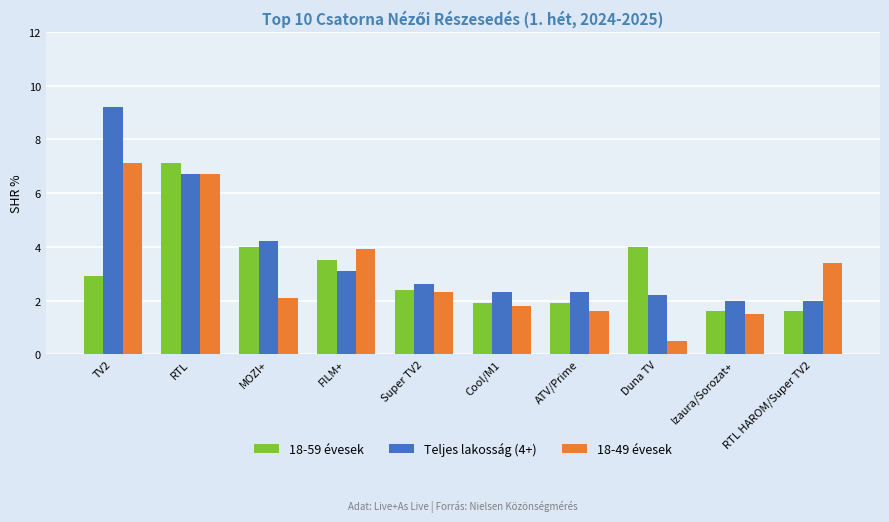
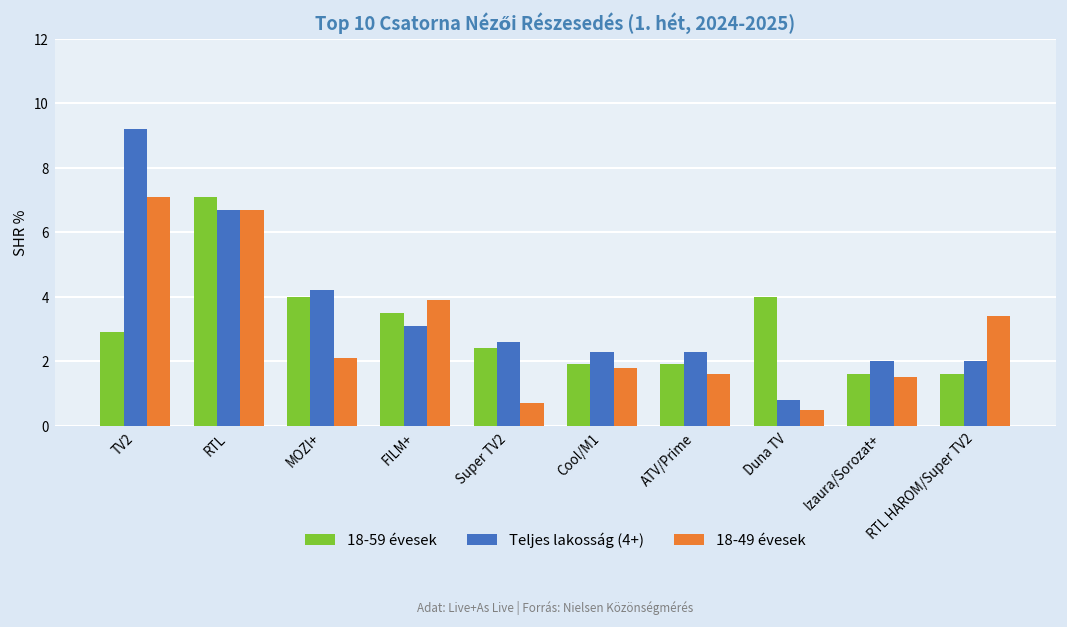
18-49 évesek, Super TV2: 2.3 -> 0.7
Teljes lakosság (4+), Duna TV: 2.2 -> 0.8
